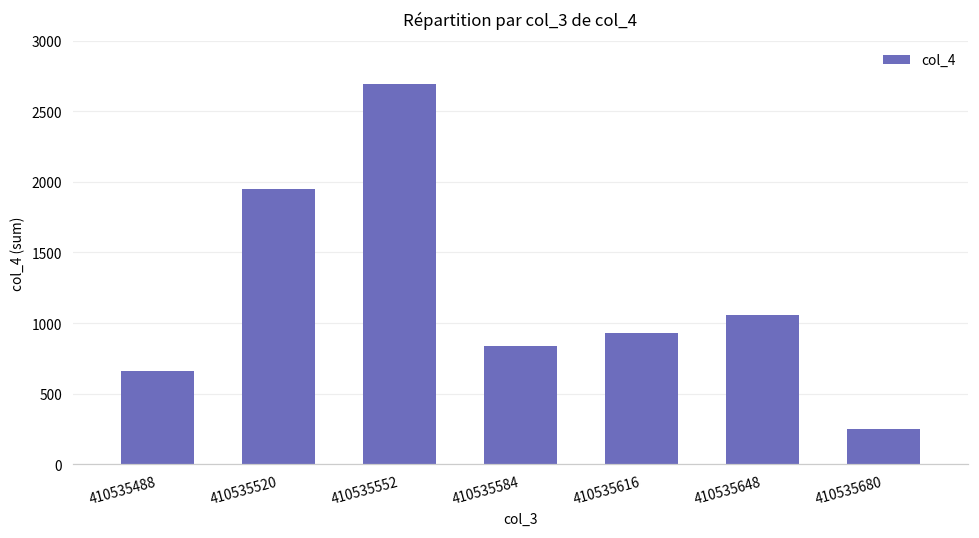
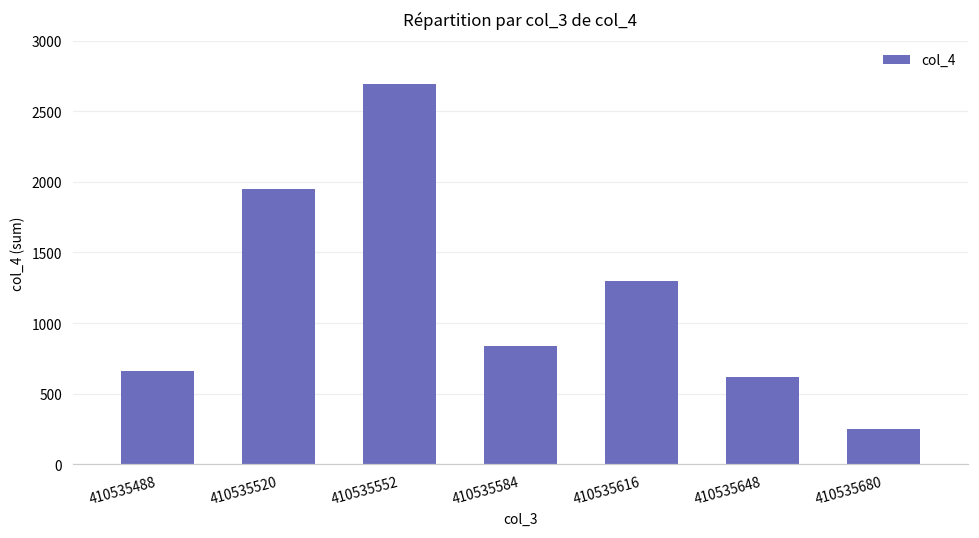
410535616: 930 -> 1300
410535648: 1050 -> 620
